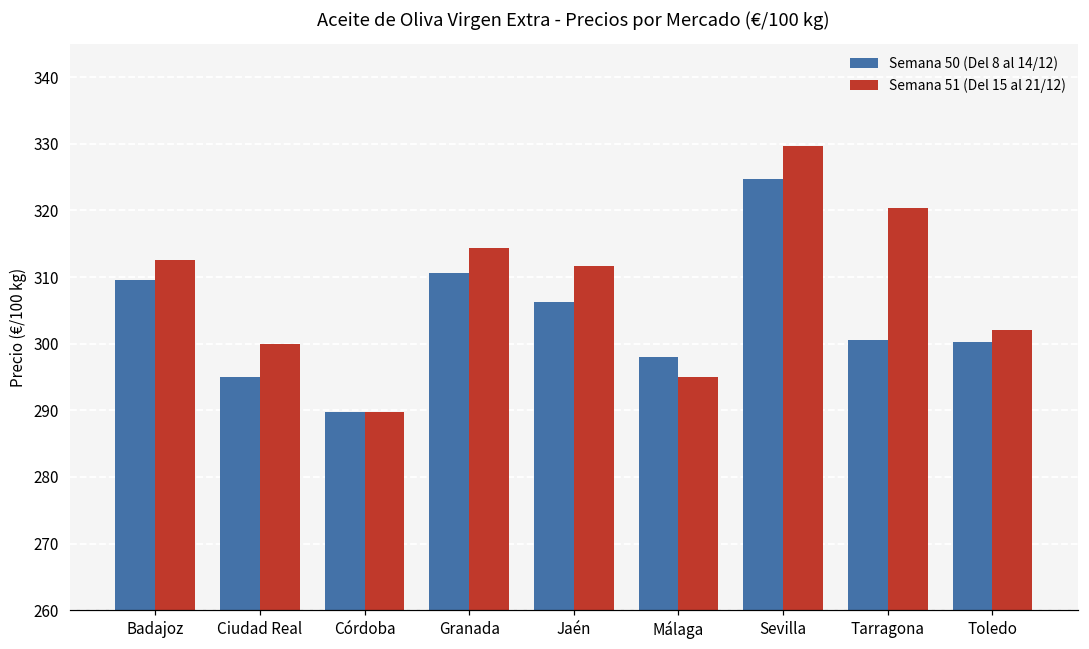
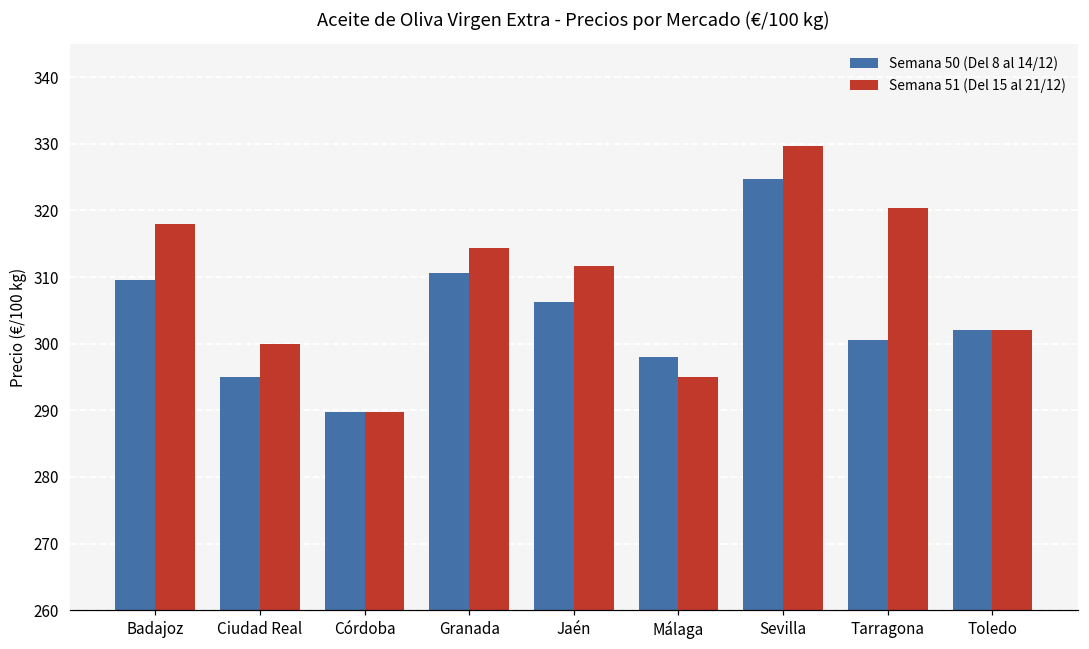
Semana 51 (Del 15 al 21/12), Badajoz: 313 -> 318
Semana 50 (Del 8 al 14/12), Toledo: 300 -> 302
